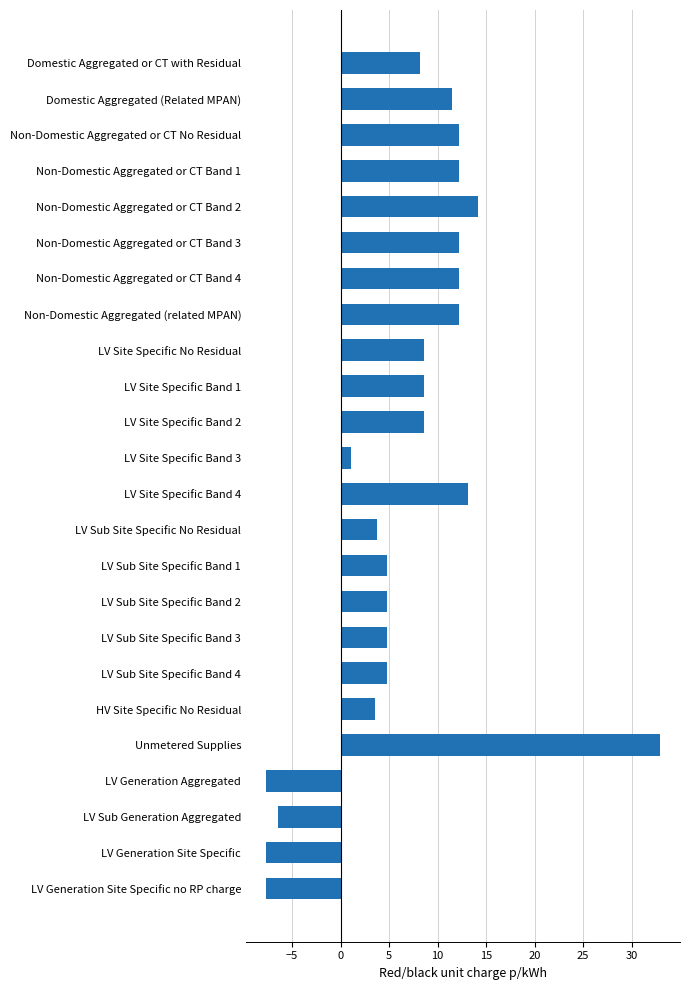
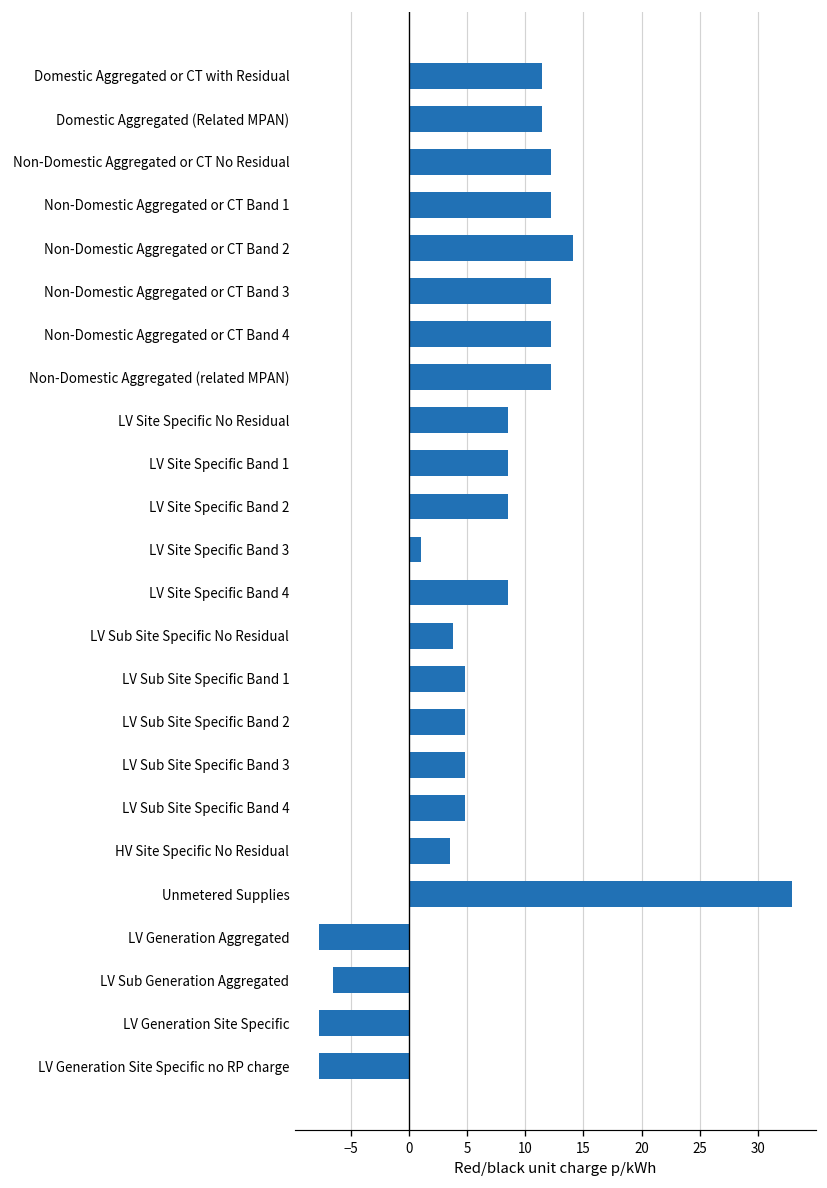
Domestic Aggregated or CT with Residual: 8 -> 11
LV Site Specific Band 4: 13 -> 9
